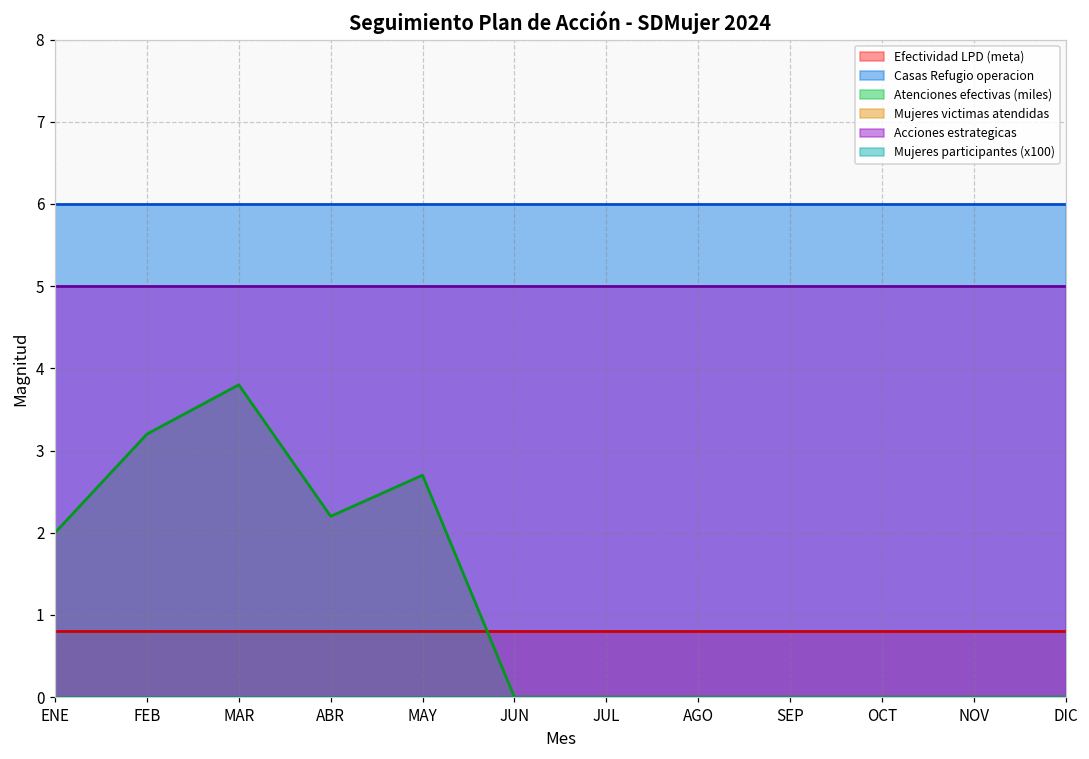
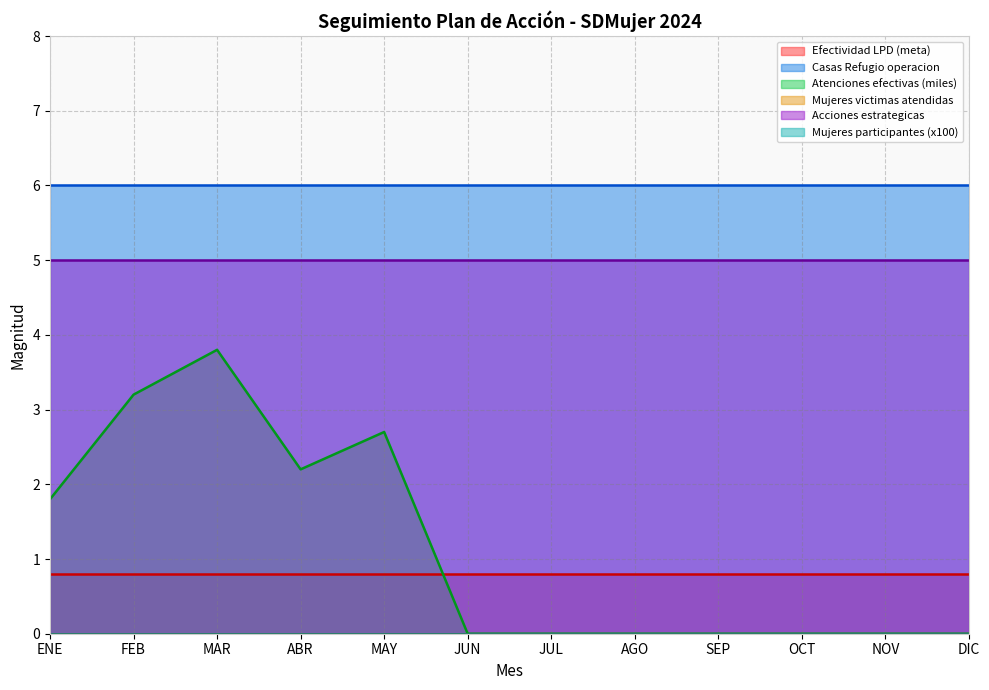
Atenciones efectivas (miles), ENE: 2.0 -> 1.8
